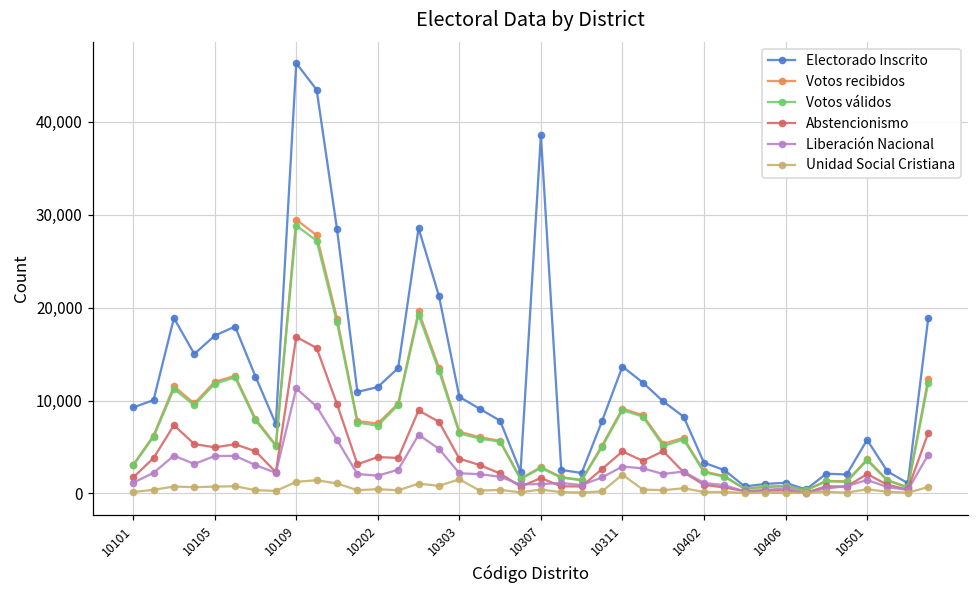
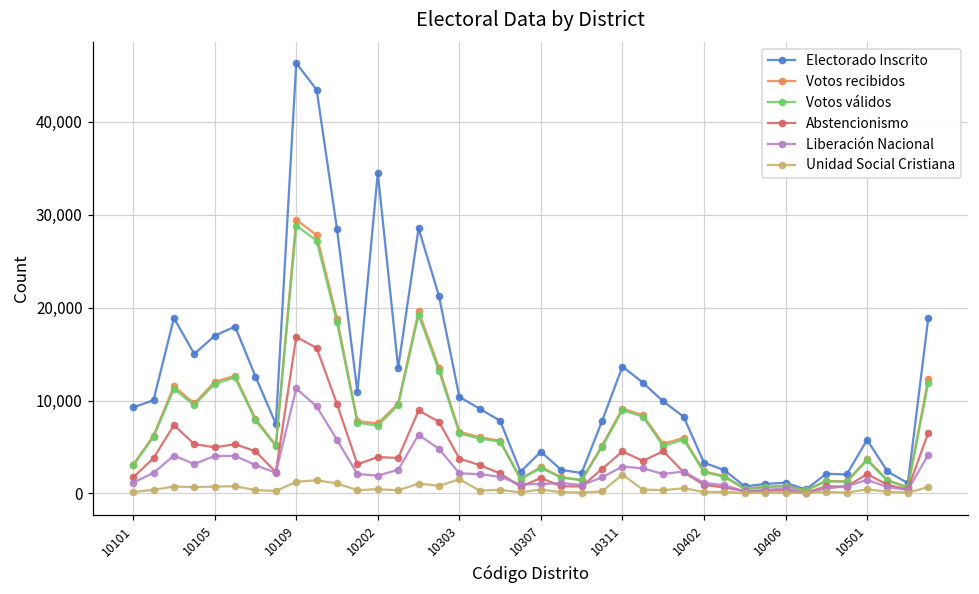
Electorado Inscrito, 10202: 11,000 -> 34,000
Electorado Inscrito, 10307: 39,000 -> 4,000
